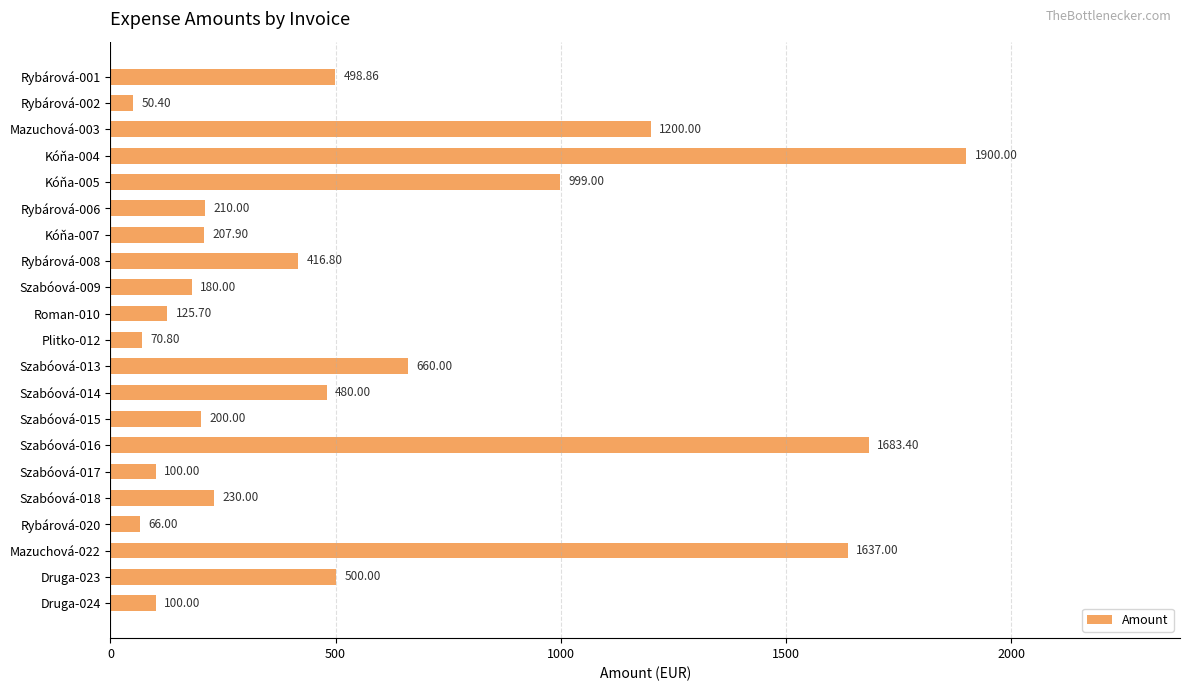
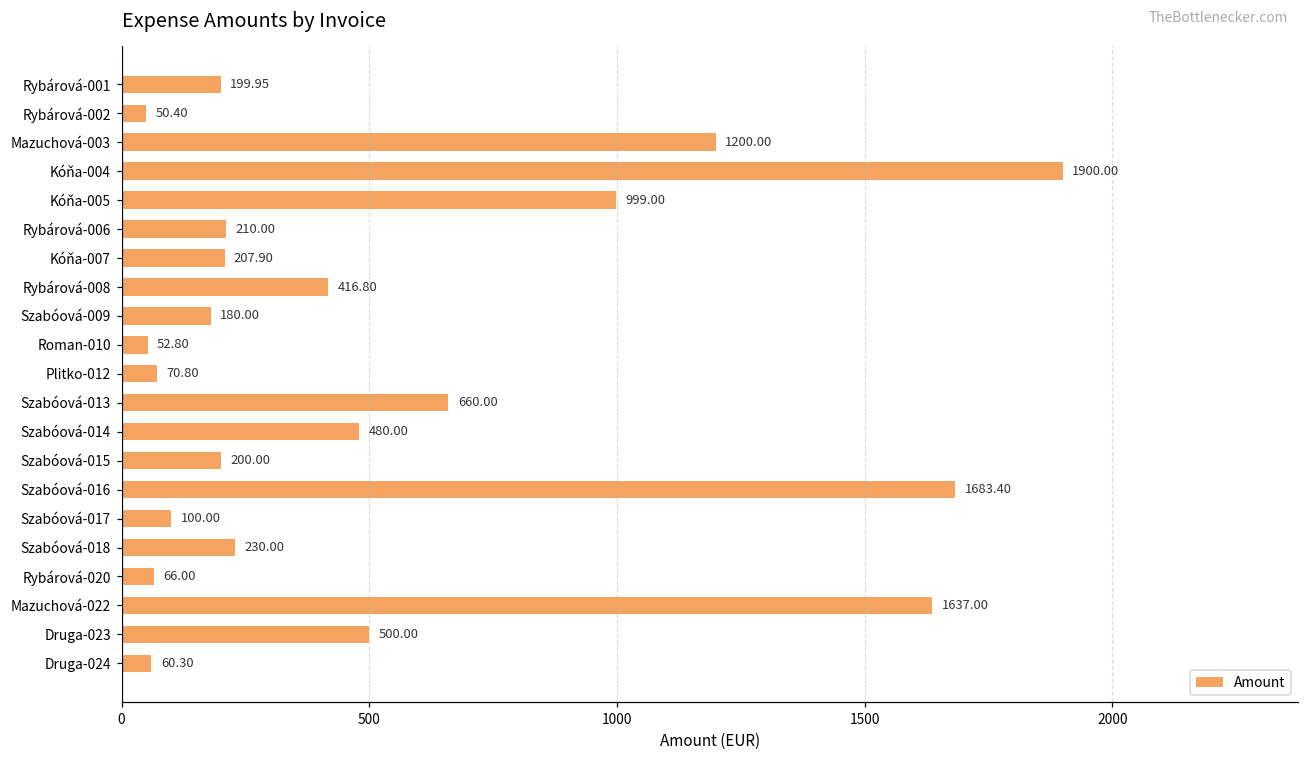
Rybárová-001: 498.86 -> 199.95
Roman-010: 125.70 -> 52.80
Druga-024: 100.00 -> 60.30
